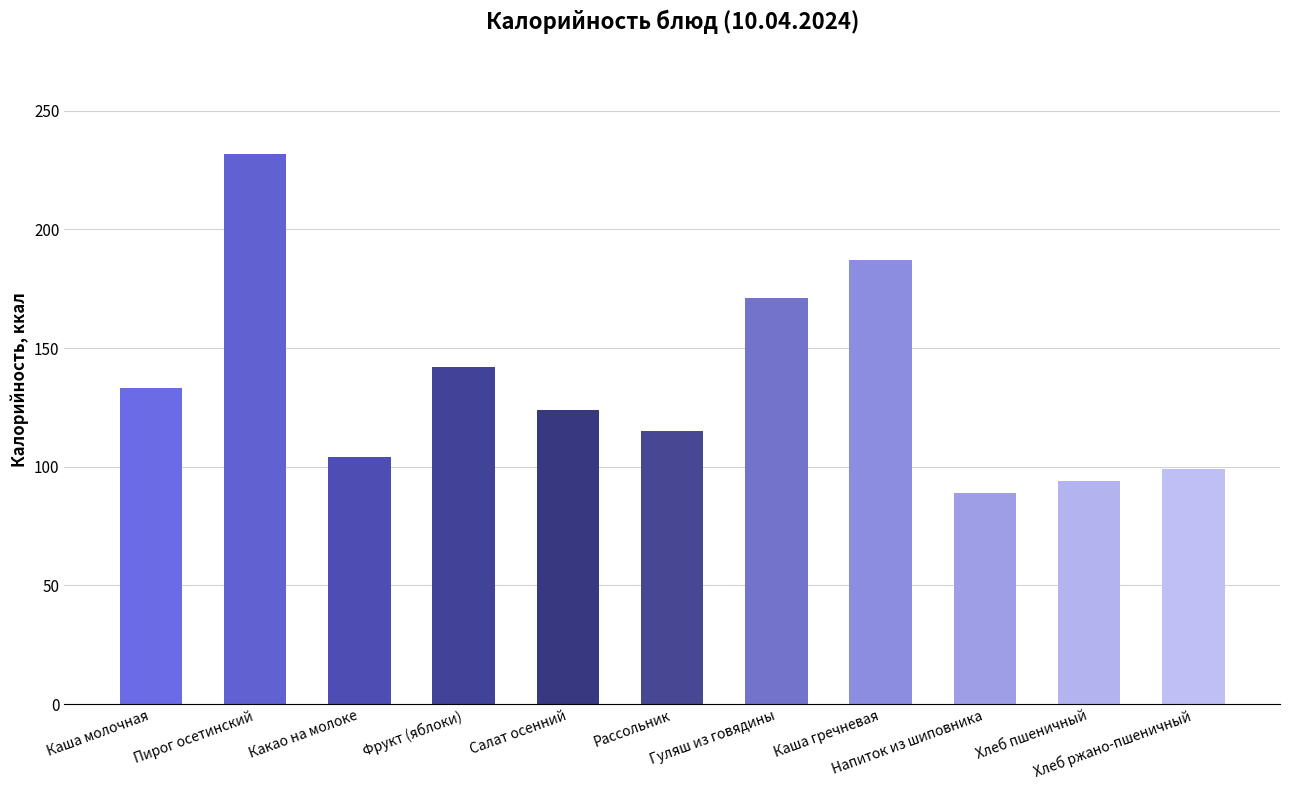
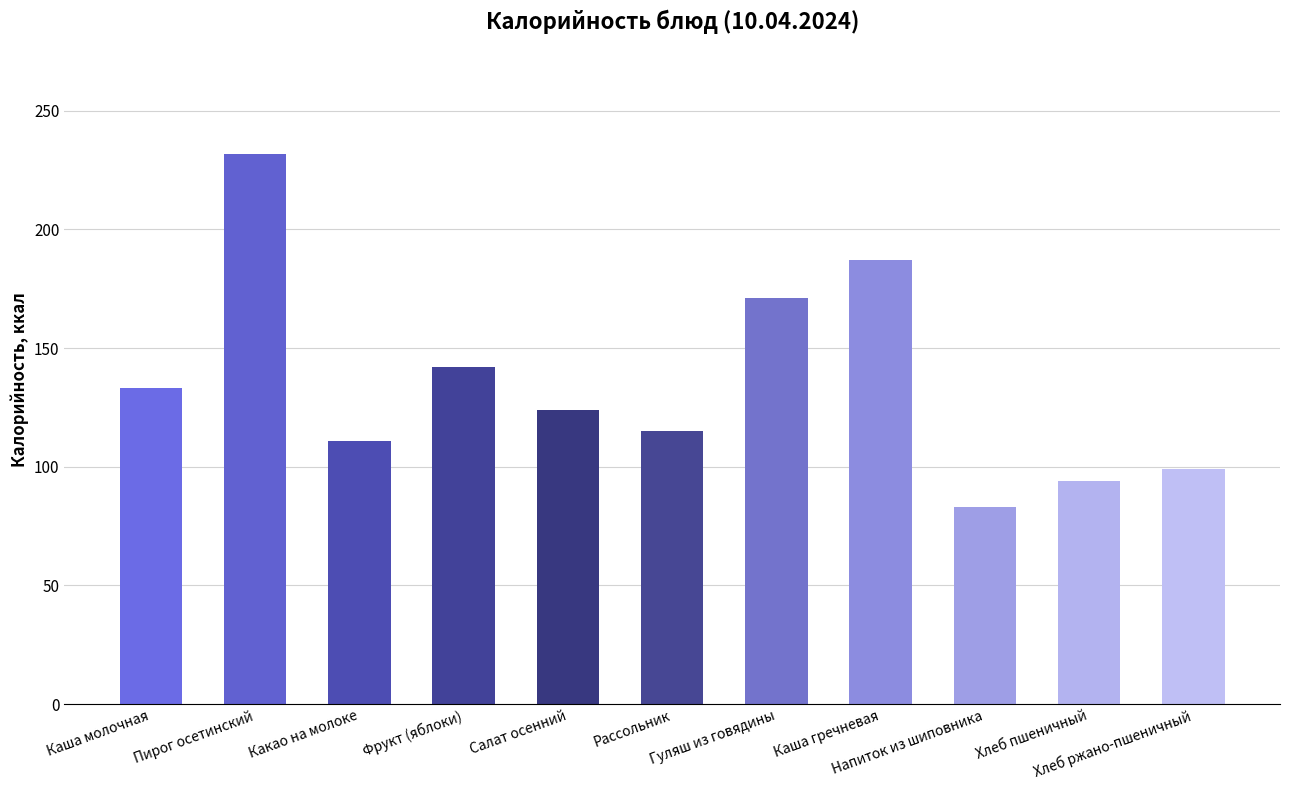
Какао на молоке: 104 -> 111
Напиток из шиповника: 89 -> 83
